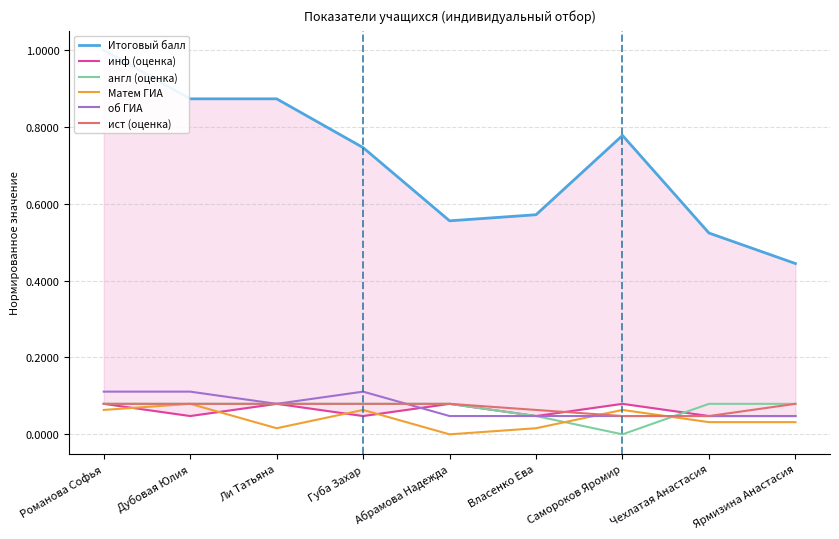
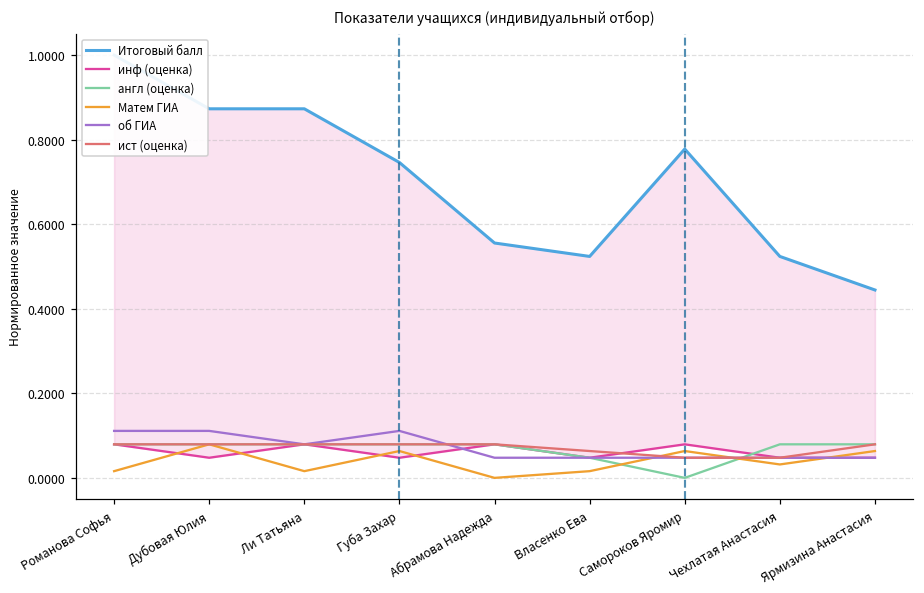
Матем ГИА, Романова Софья: 0.06 -> 0.02
Итоговый балл, Власенко Ева: 0.57 -> 0.52
Матем ГИА, Ярмизина Анастасия: 0.03 -> 0.06
